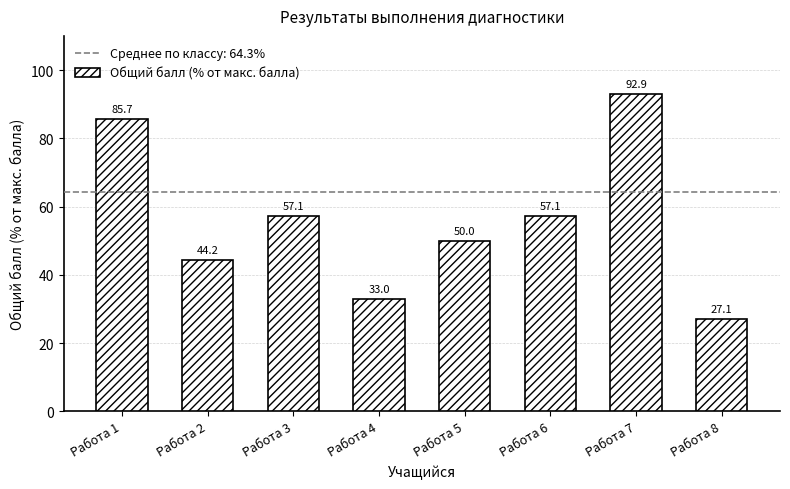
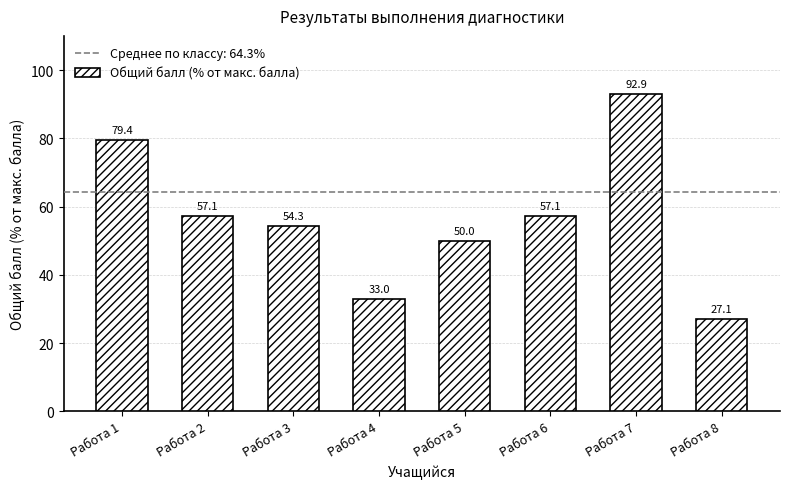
Работа 1: 85.7 -> 79.4
Работа 2: 44.2 -> 57.1
Работа 3: 57.1 -> 54.3
